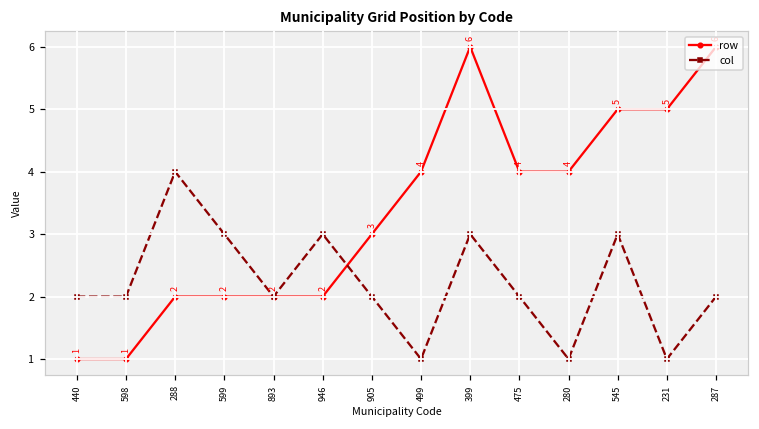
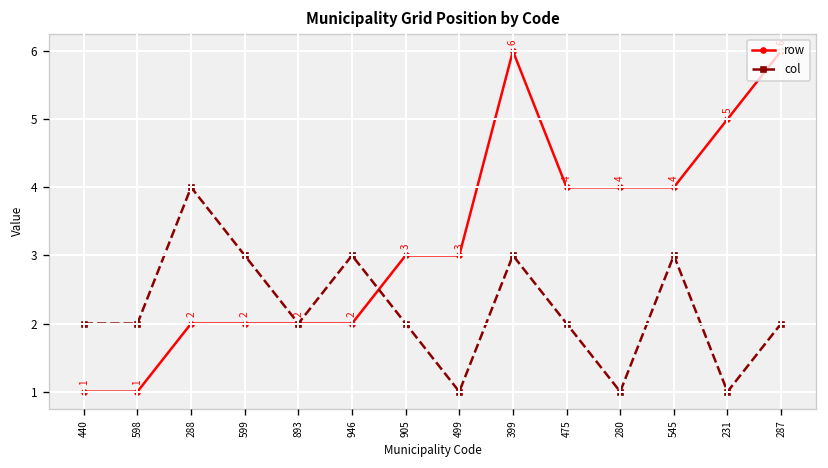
row, 499: 4 -> 3
row, 545: 5 -> 4
